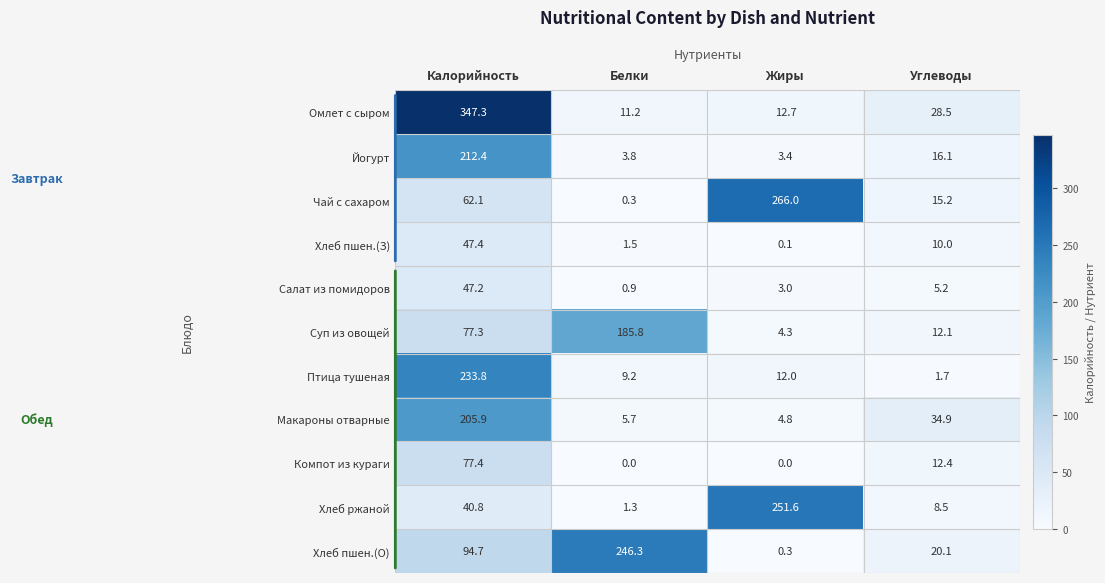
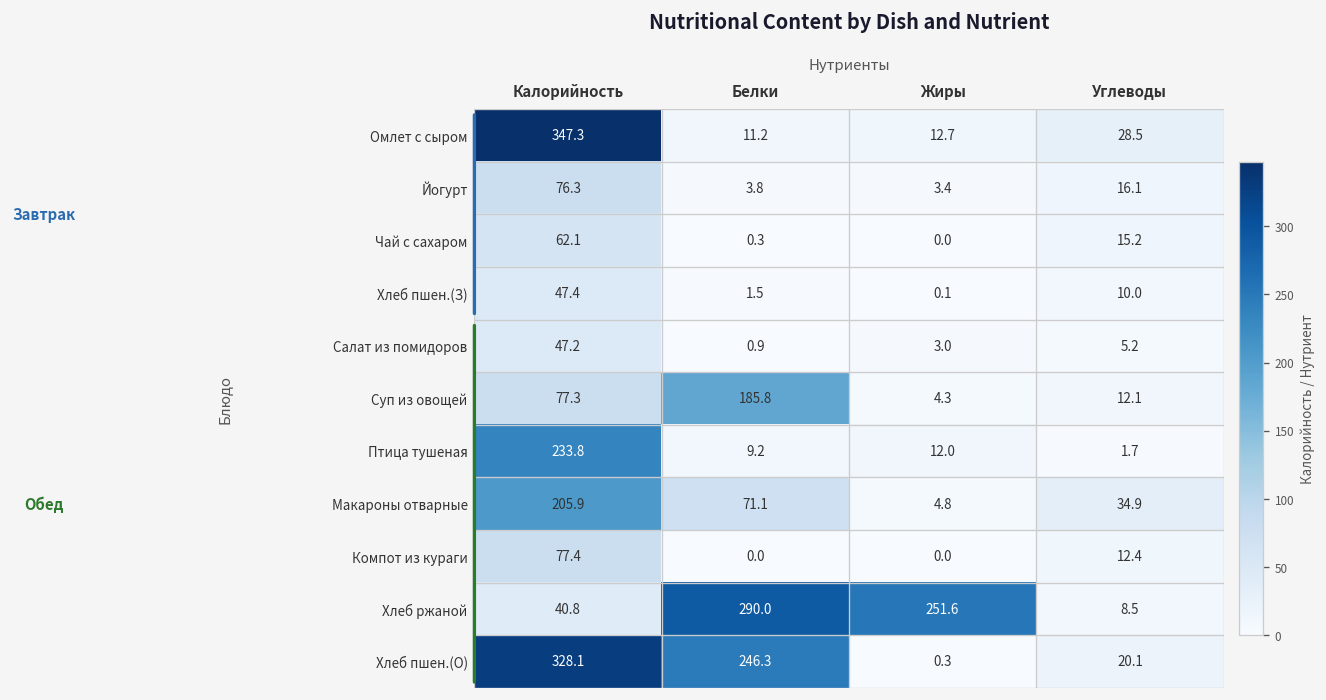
Йогурт, Калорийность: 212.4 -> 76.3
Чай с сахаром, Жиры: 266.0 -> 0.0
Макароны отварные, Белки: 5.7 -> 71.1
Хлеб ржаной, Белки: 1.3 -> 290.0
Хлеб пшен.(О), Калорийность: 94.7 -> 328.1
